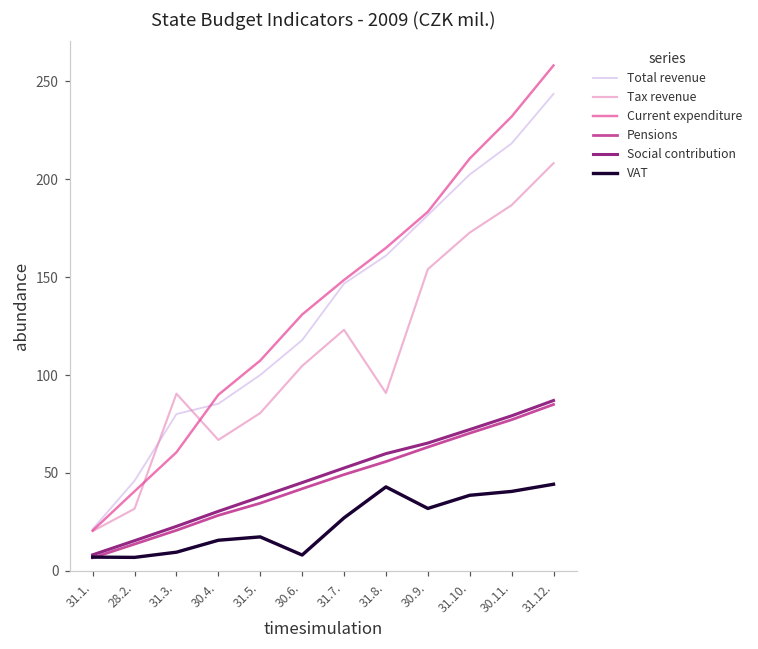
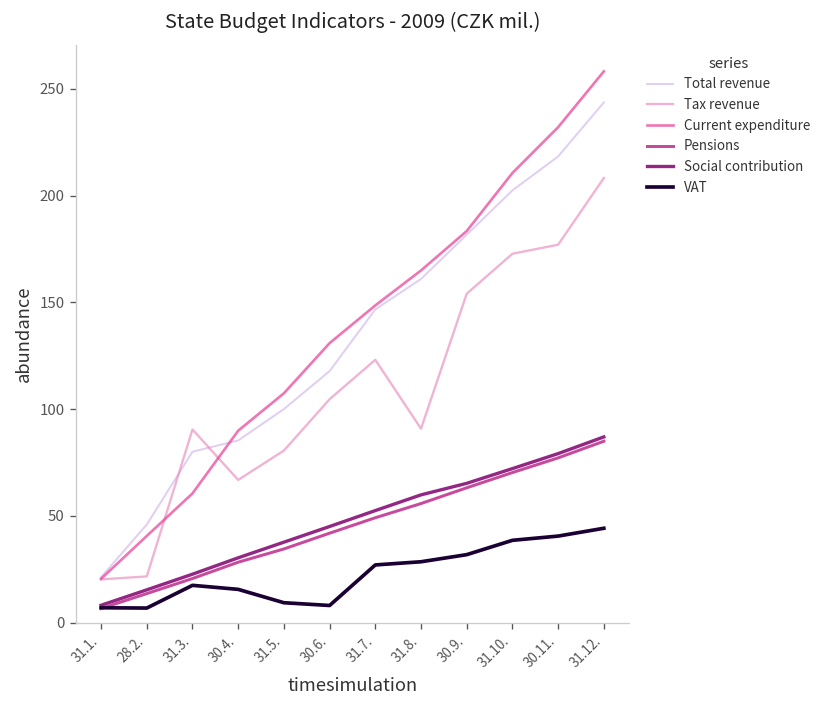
Tax revenue, 28.2.: 32 -> 22
VAT, 31.3.: 9 -> 17
VAT, 31.5.: 17 -> 9
VAT, 31.8.: 43 -> 28
Tax revenue, 30.11.: 187 -> 177
